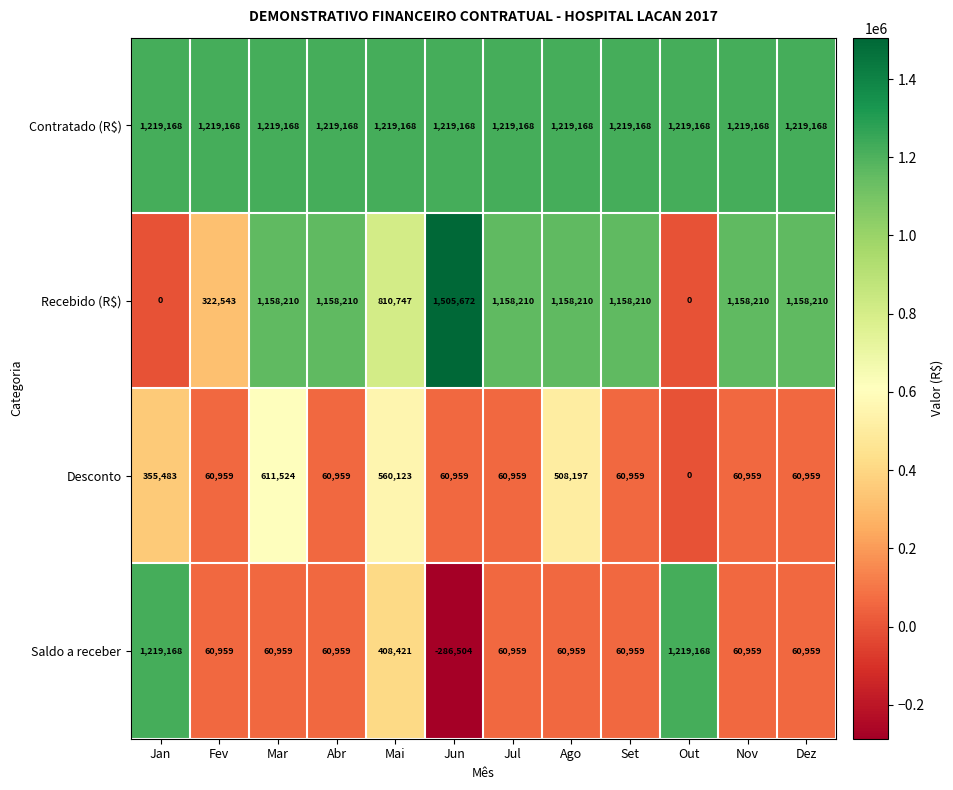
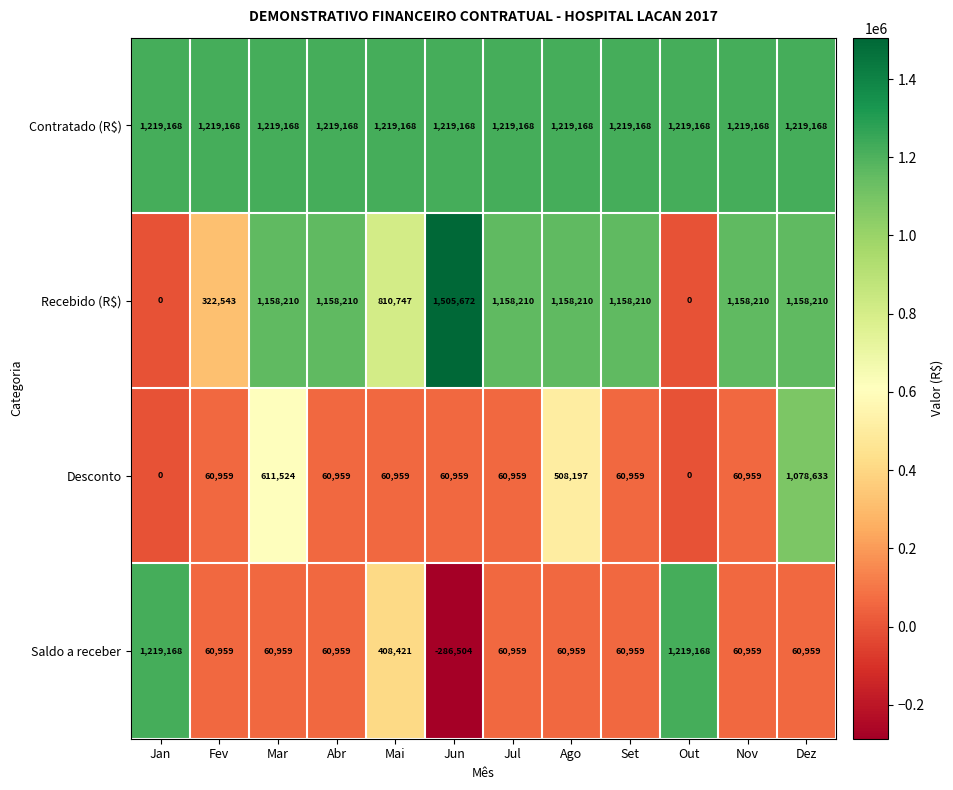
Desconto, Jan: 355,483 -> 0
Desconto, Mai: 560,123 -> 60,959
Desconto, Dez: 60,959 -> 1,078,633
